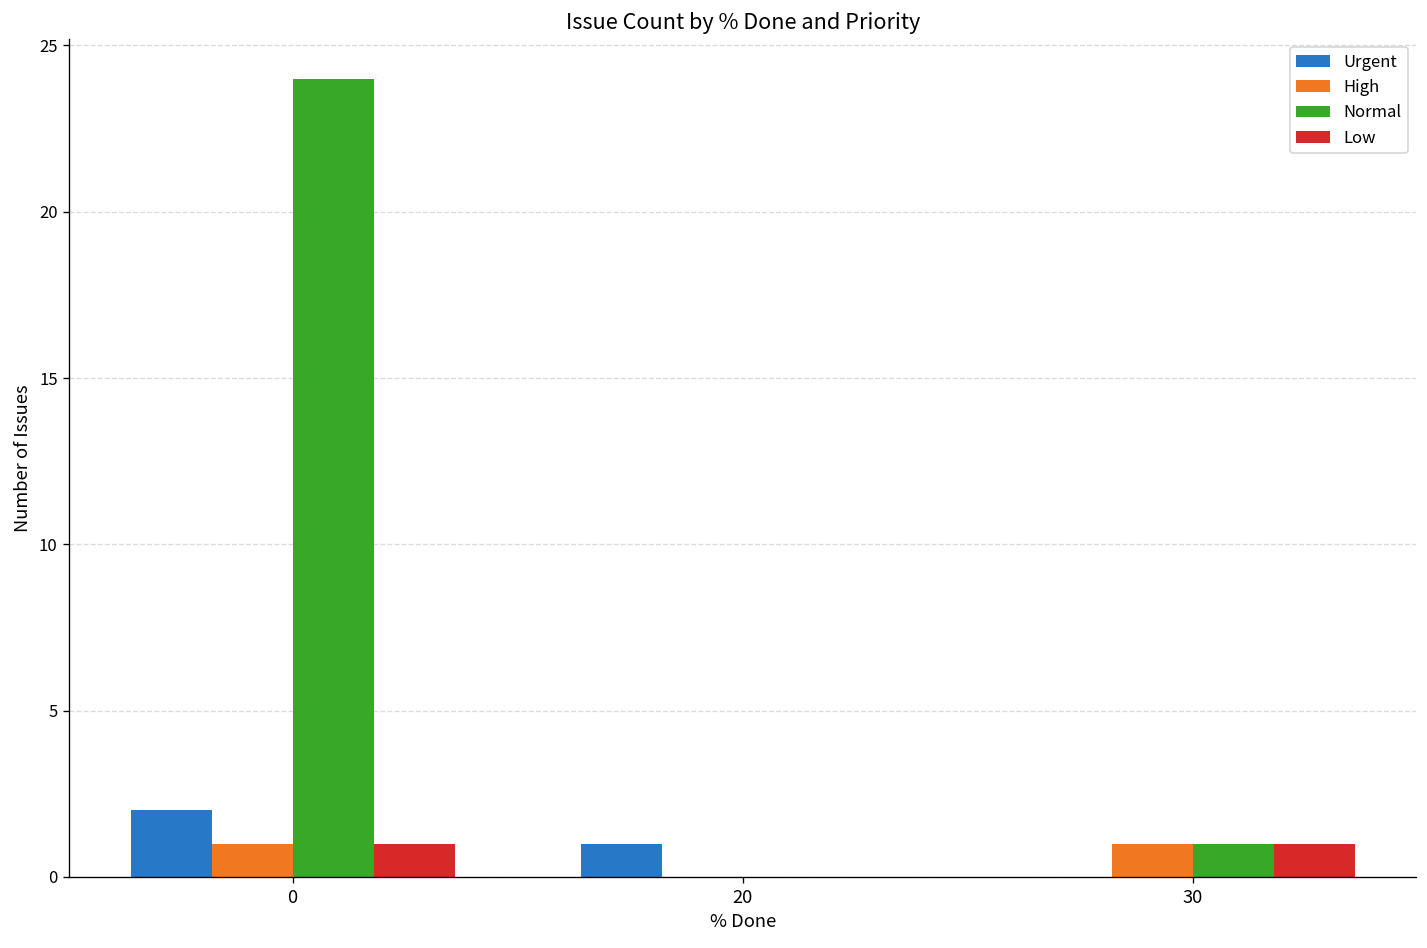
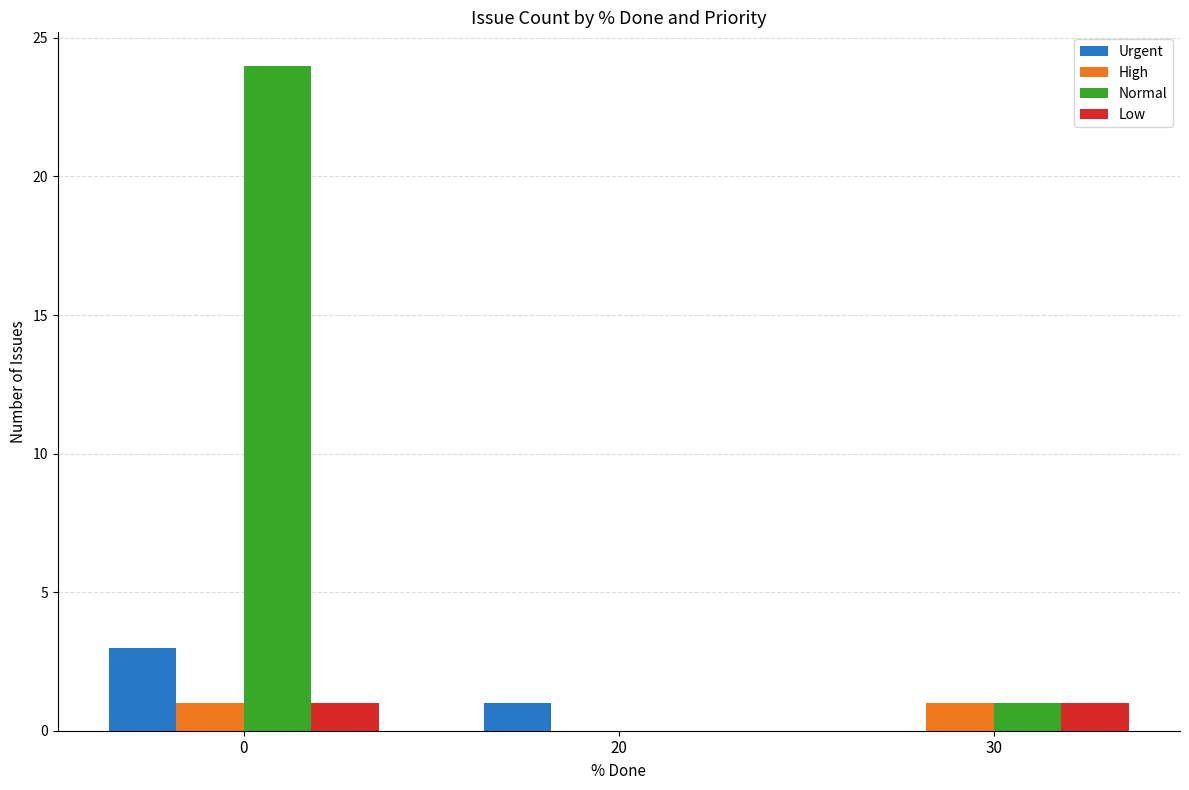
Urgent, 0: 2 -> 3
